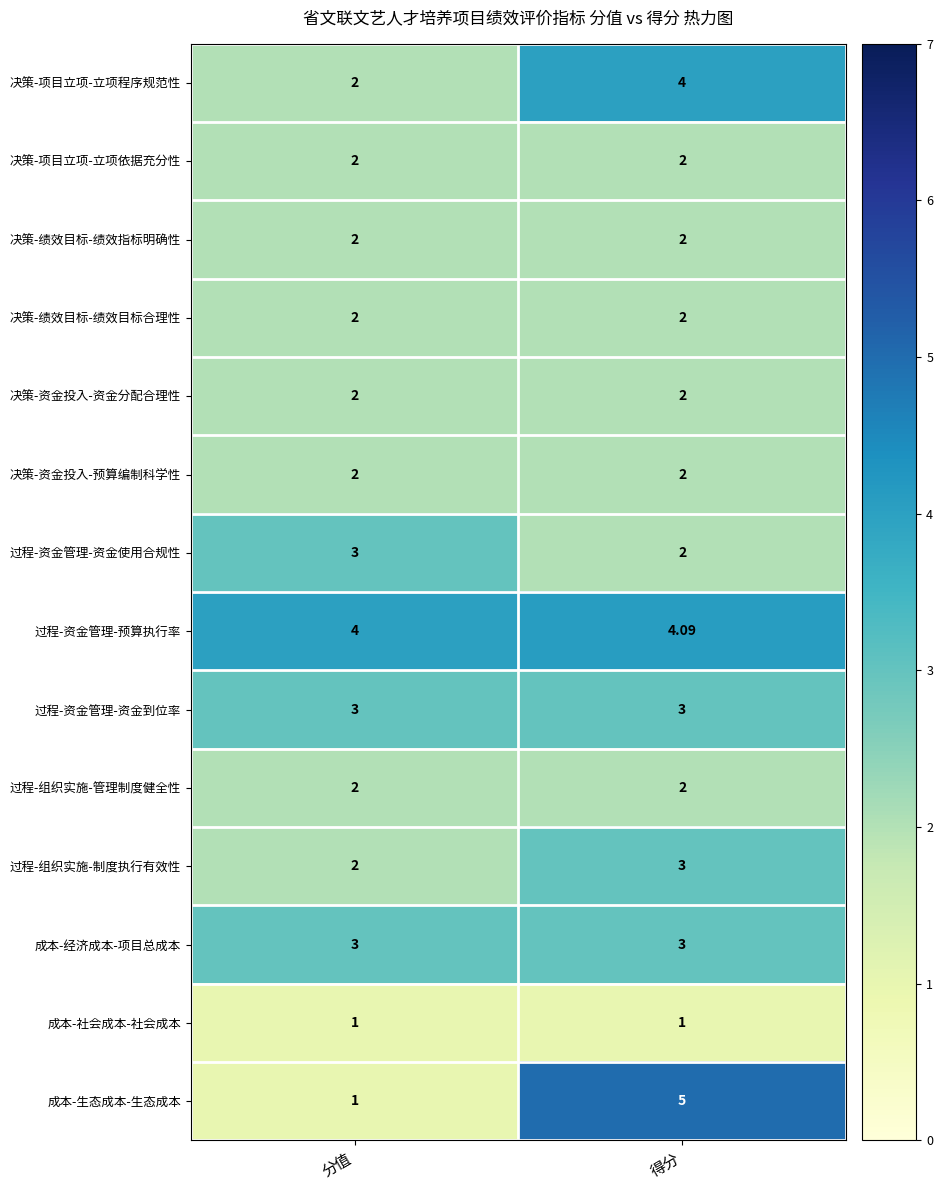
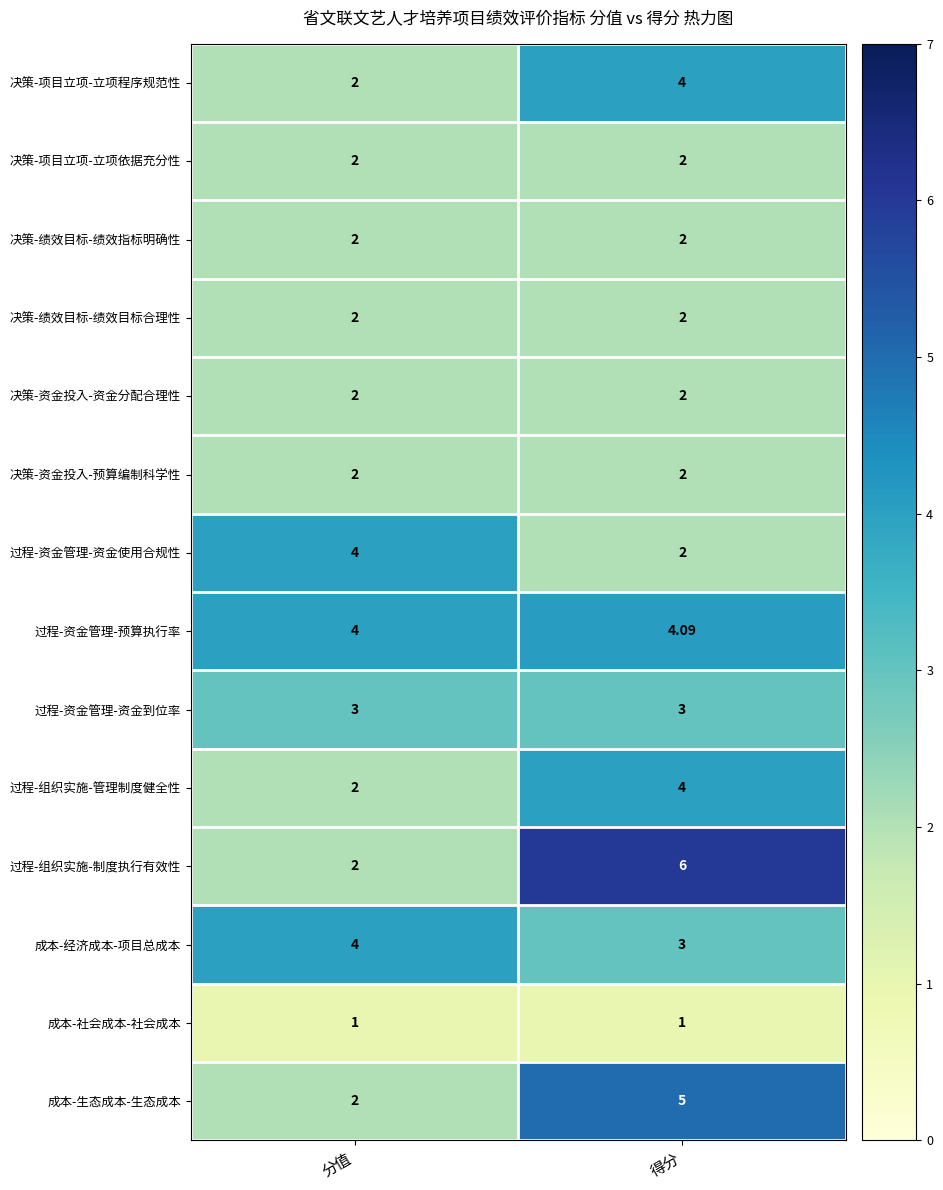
过程-资金管理-资金使用合规性, 分值: 3 -> 4
过程-组织实施-管理制度健全性, 得分: 2 -> 4
过程-组织实施-制度执行有效性, 得分: 3 -> 6
成本-经济成本-项目总成本, 分值: 3 -> 4
成本-生态成本-生态成本, 分值: 1 -> 2
